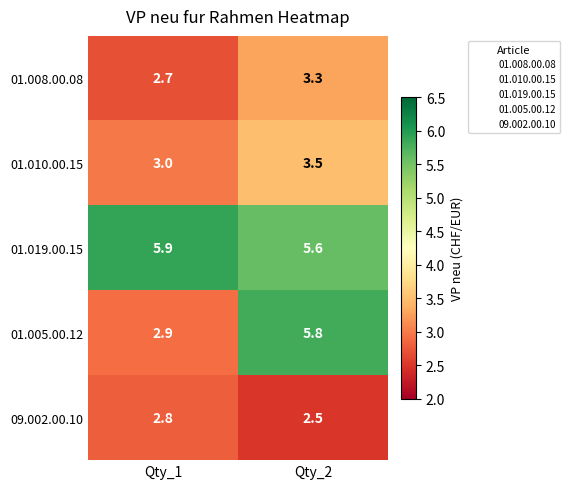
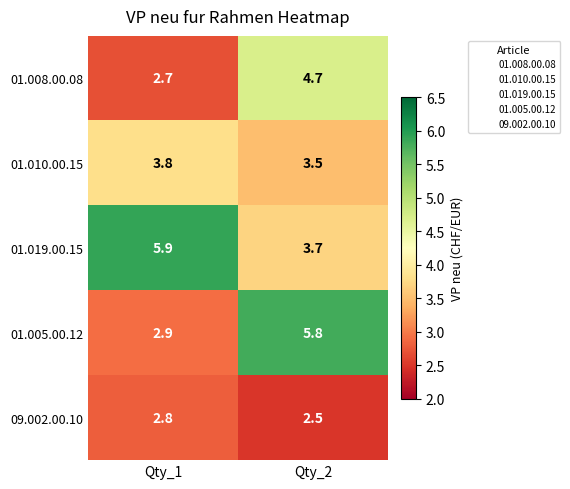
01.008.00.08, Qty_2: 3.3 -> 4.7
01.010.00.15, Qty_1: 3.0 -> 3.8
01.019.00.15, Qty_2: 5.6 -> 3.7
